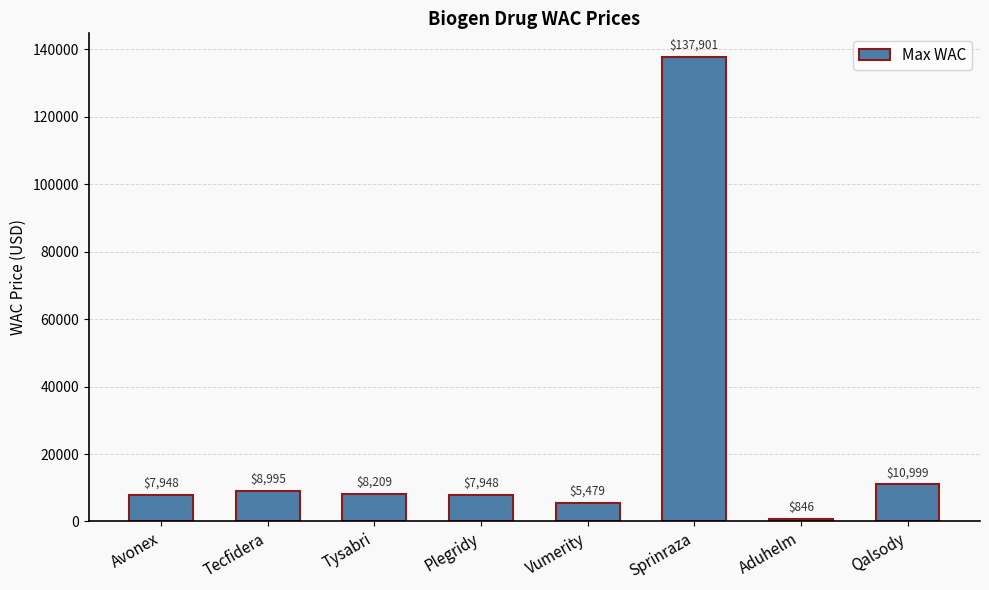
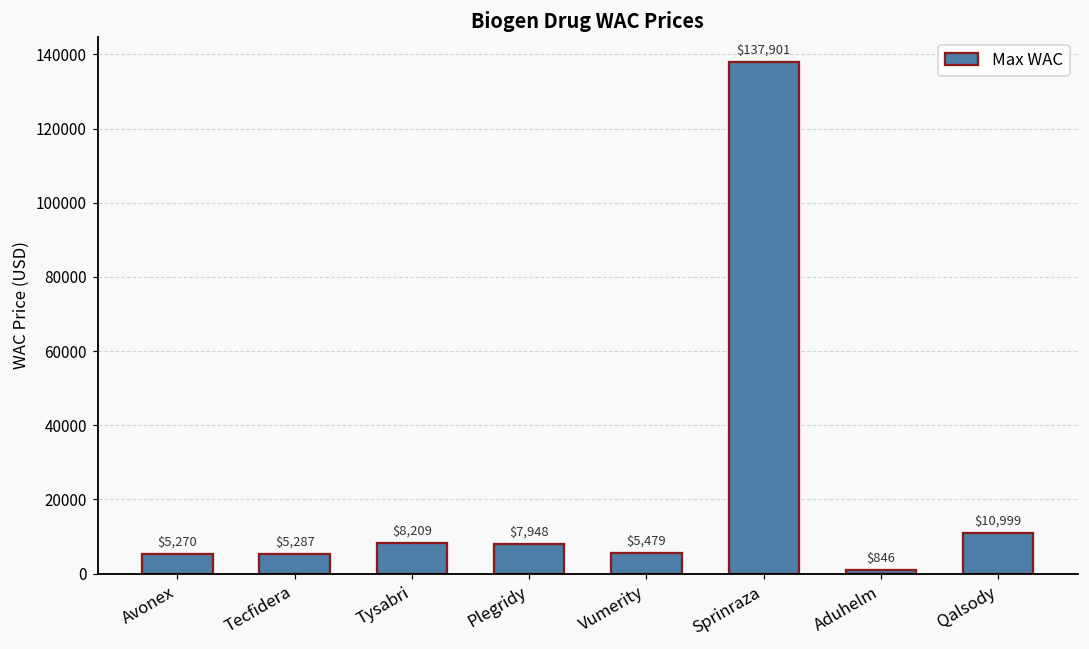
Avonex: $7,948 -> $5,270
Tecfidera: $8,995 -> $5,287
